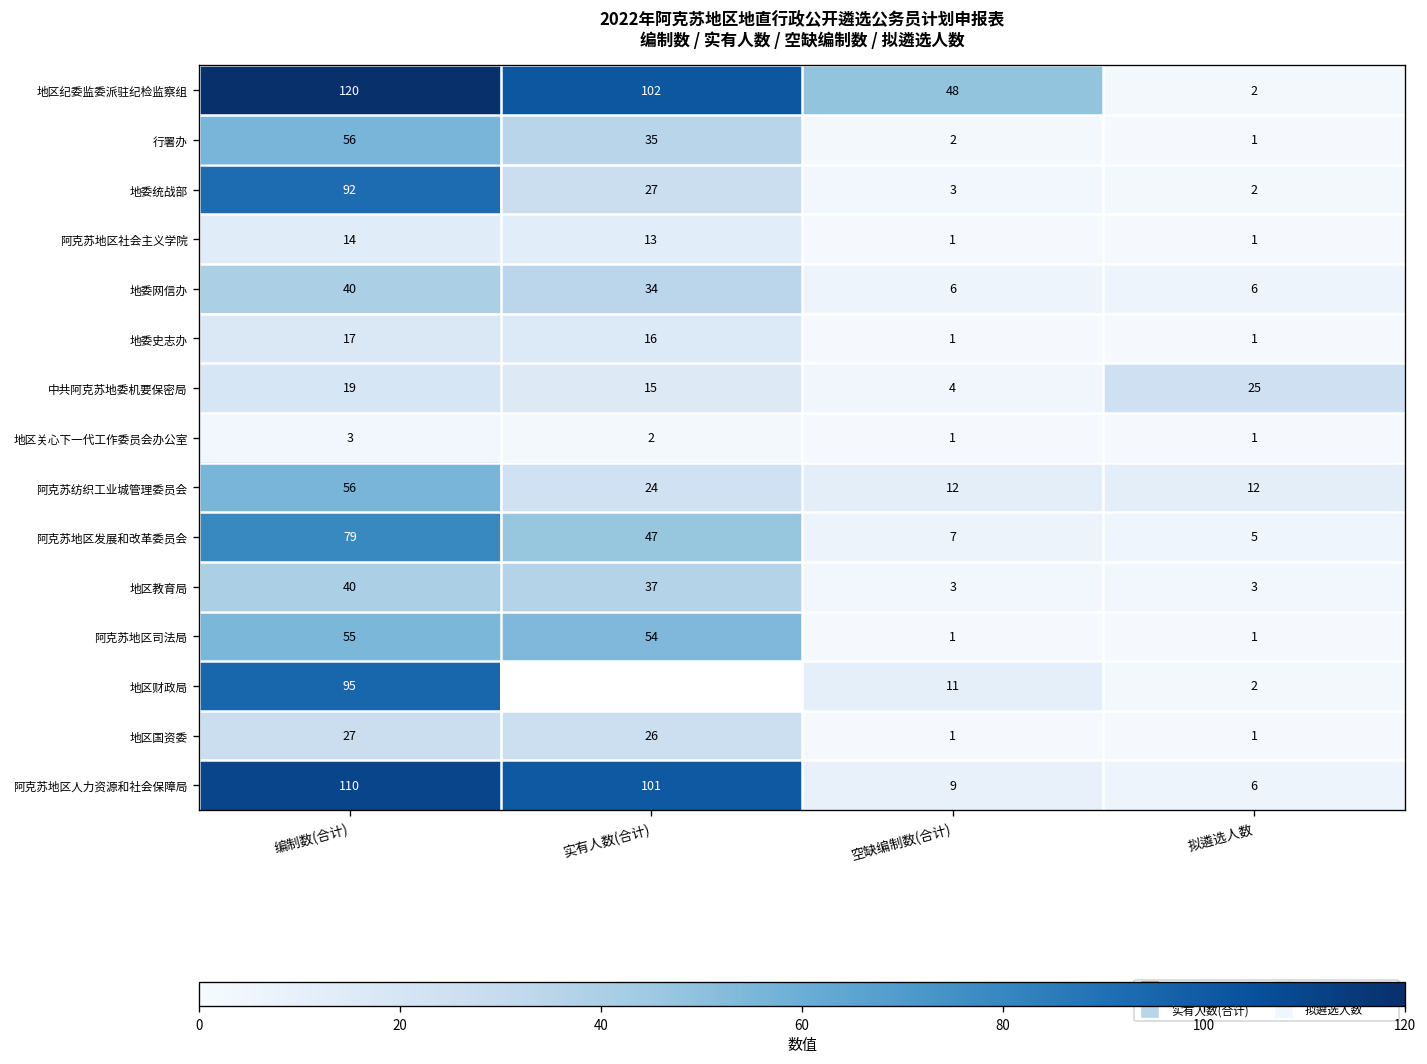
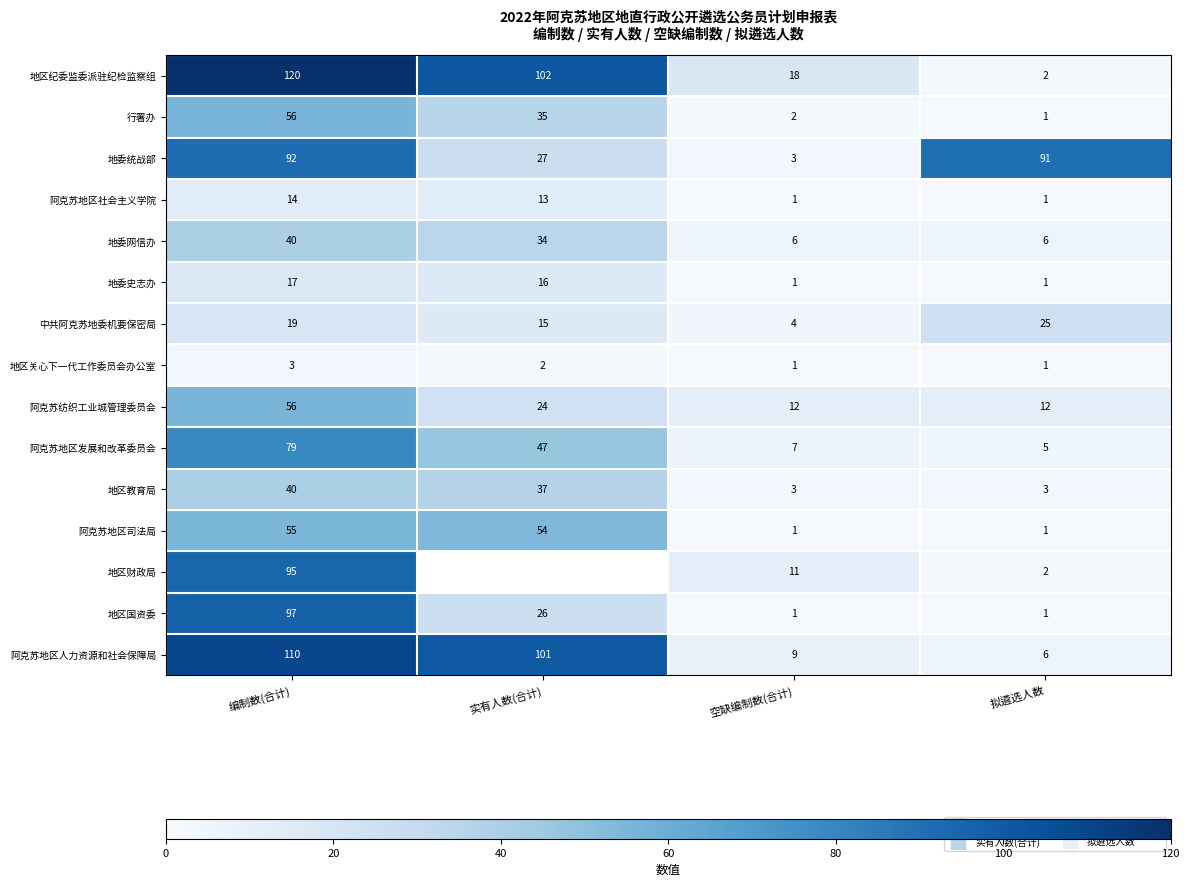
地区纪委监委派驻纪检监察组, 空缺编制数(合计): 48 -> 18
地委统战部, 拟遴选人数: 2 -> 91
地区国资委, 编制数(合计): 27 -> 97
